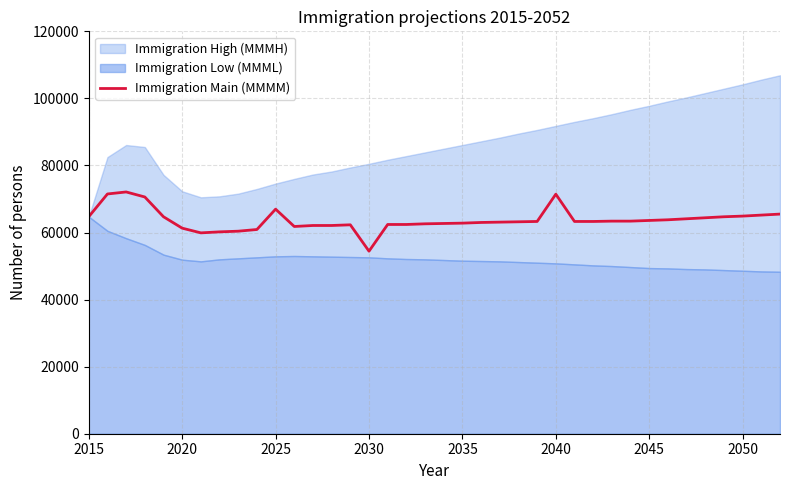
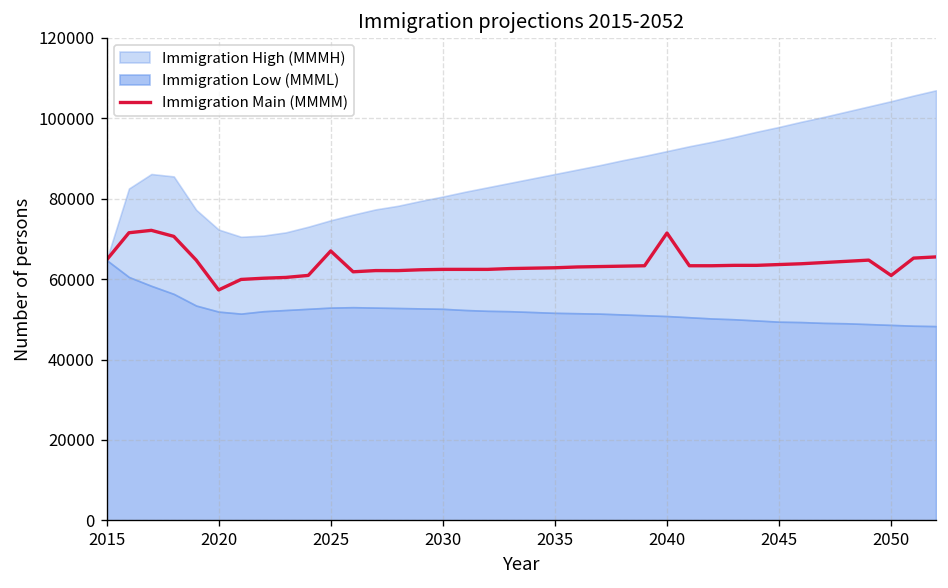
Immigration Main (MMMM), 2020: 61000 -> 57000
Immigration Main (MMMM), 2030: 54000 -> 62000
Immigration Main (MMMM), 2050: 65000 -> 61000
